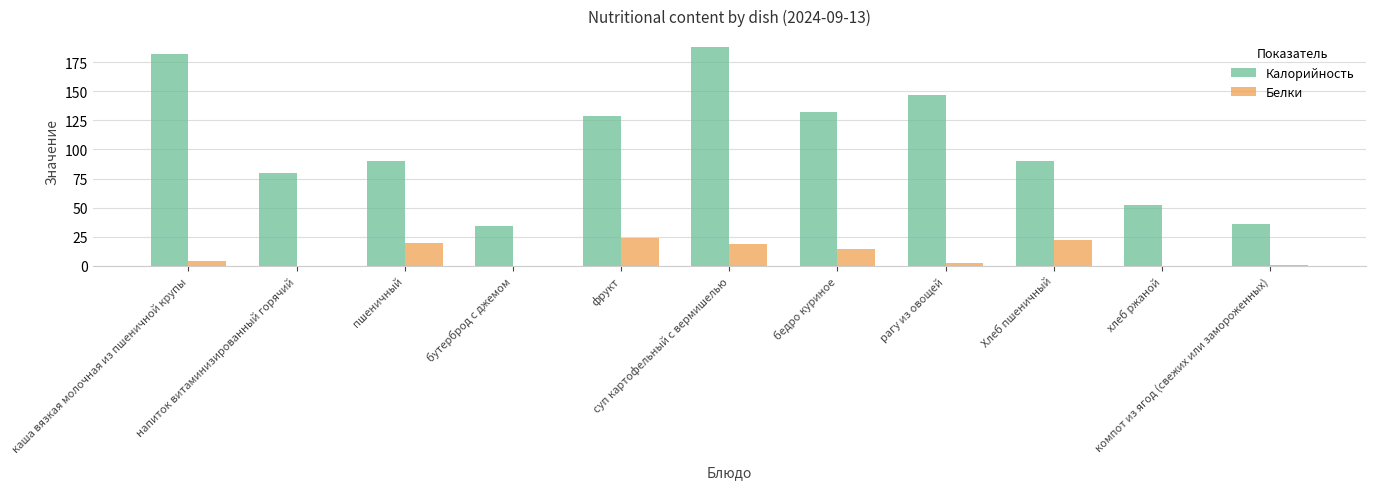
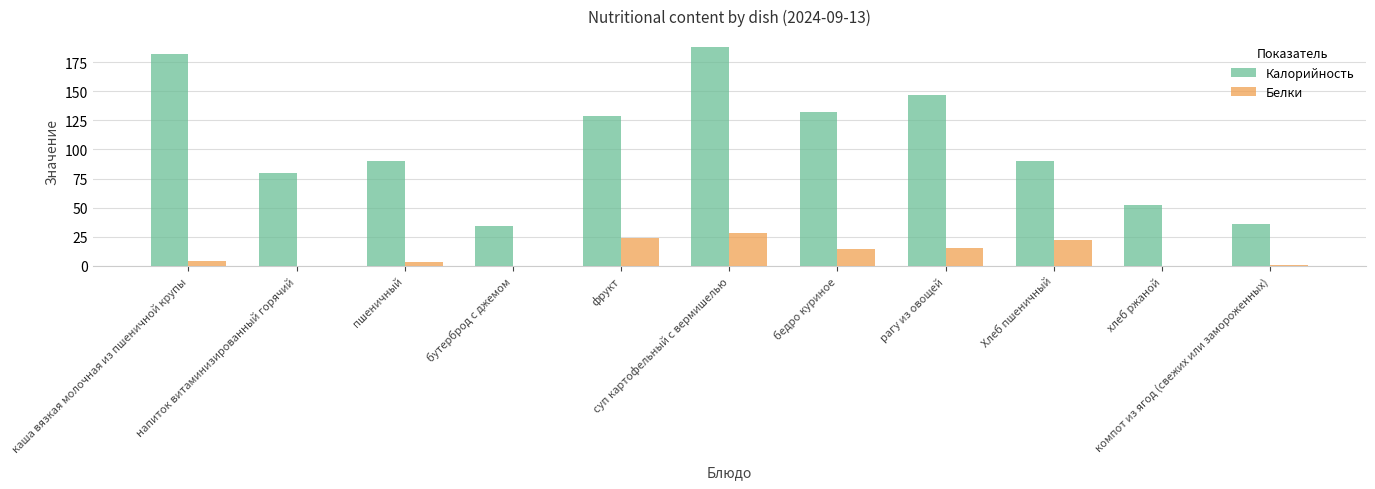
Белки, пшеничный: 20 -> 3
Белки, суп картофельный с вермишелью: 19 -> 28
Белки, рагу из овощей: 3 -> 16
